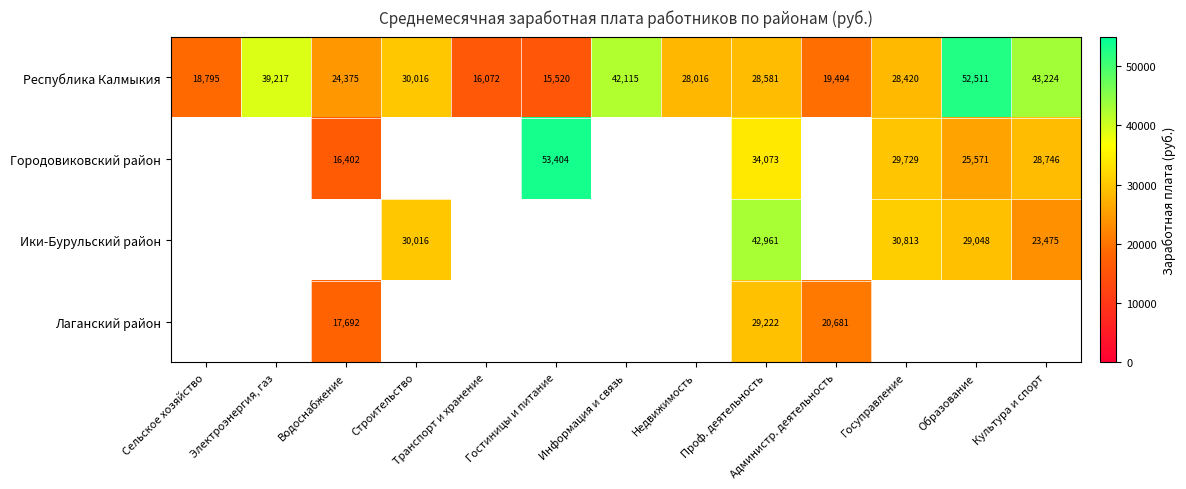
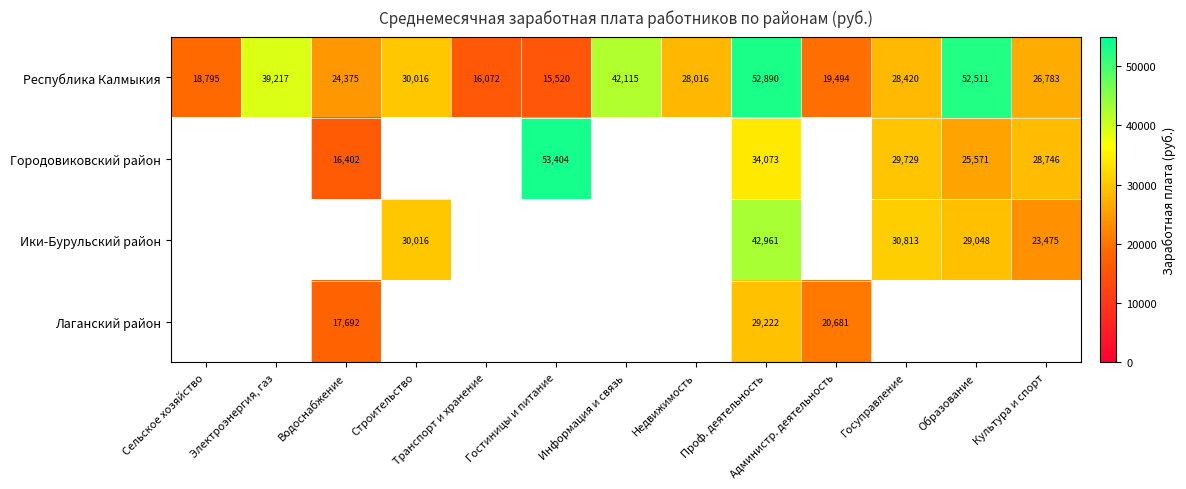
Республика Калмыкия, Проф. деятельность: 28,581 -> 52,890
Республика Калмыкия, Культура и спорт: 43,224 -> 26,783
